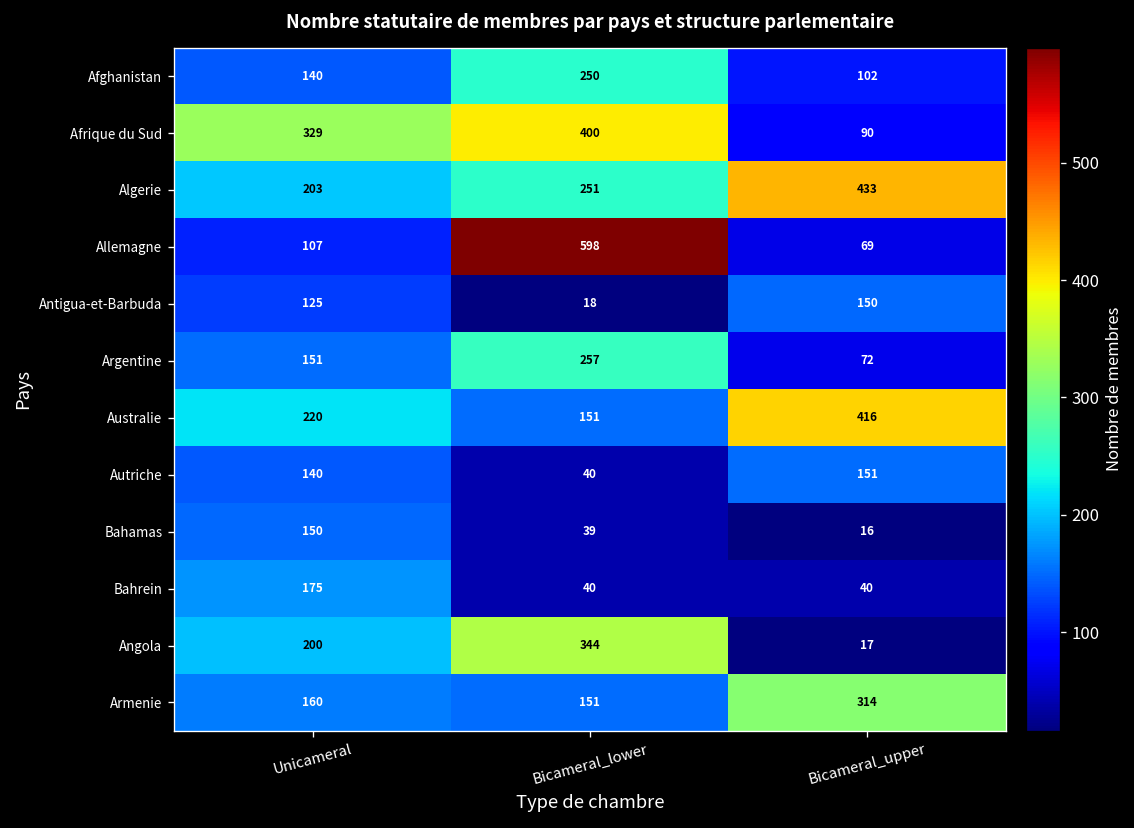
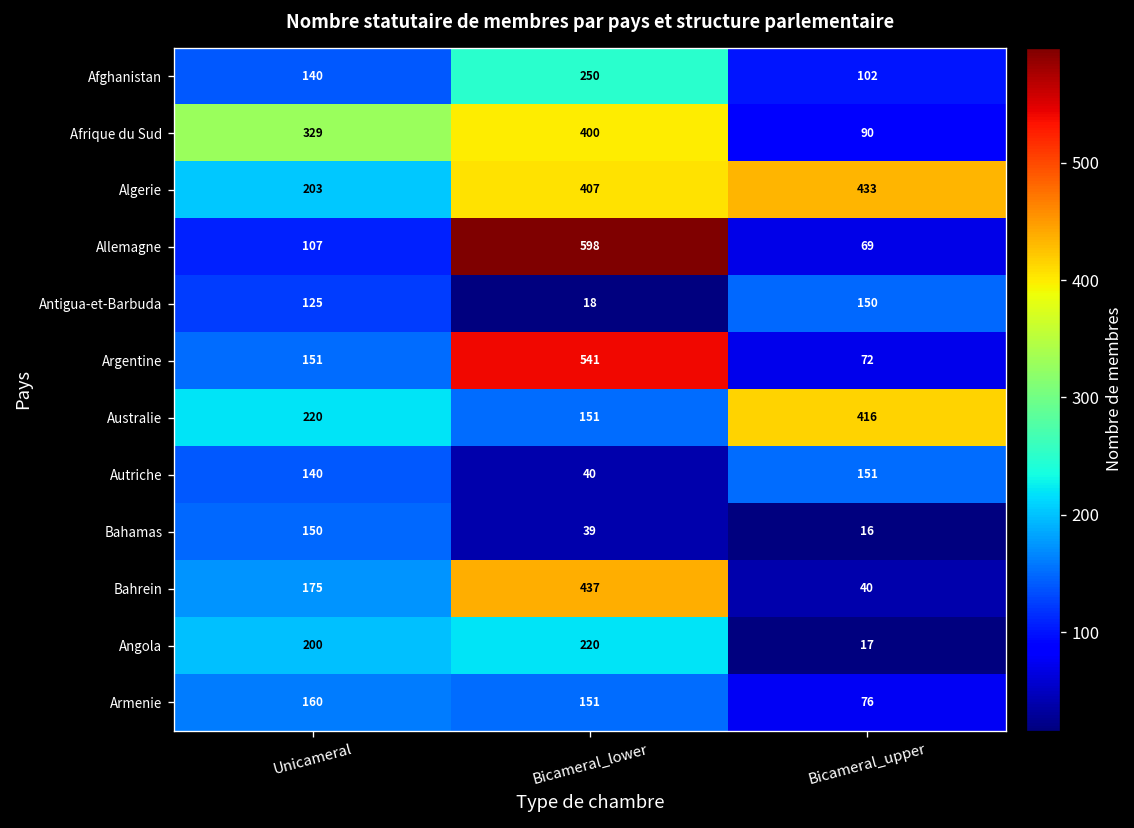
Algerie, Bicameral_lower: 251 -> 407
Argentine, Bicameral_lower: 257 -> 541
Bahrein, Bicameral_lower: 40 -> 437
Angola, Bicameral_lower: 344 -> 220
Armenie, Bicameral_upper: 314 -> 76
